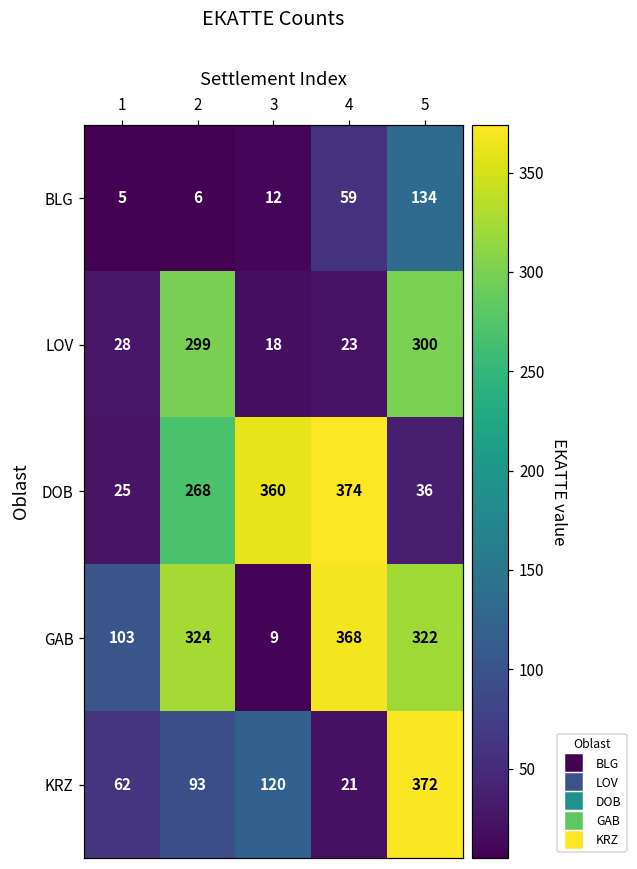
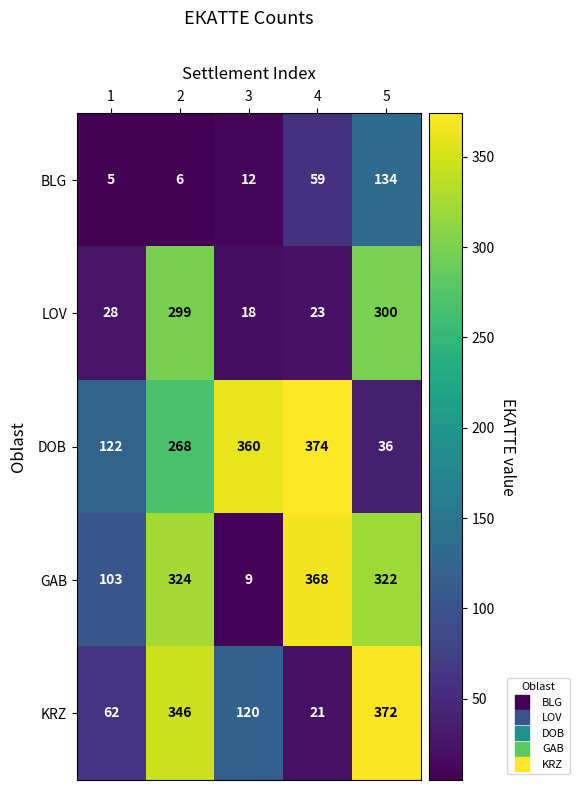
DOB, 1: 25 -> 122
KRZ, 2: 93 -> 346
